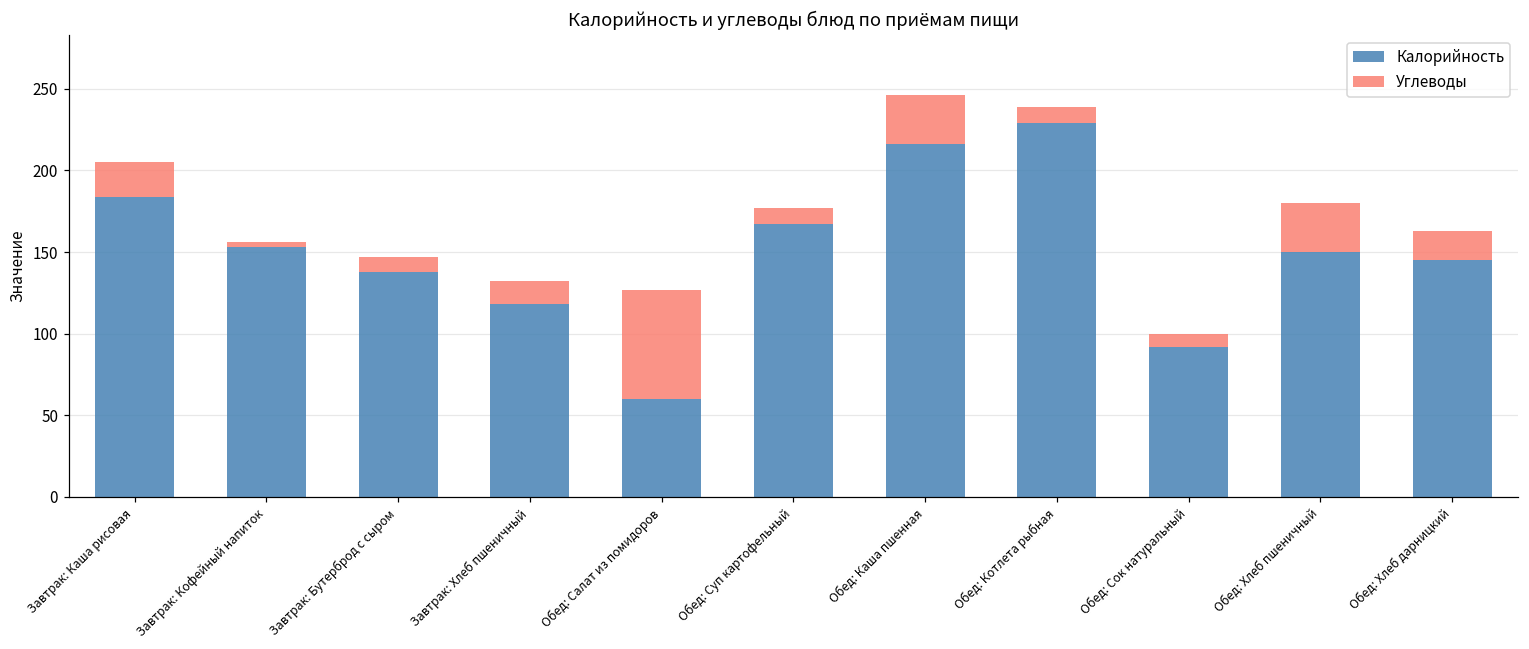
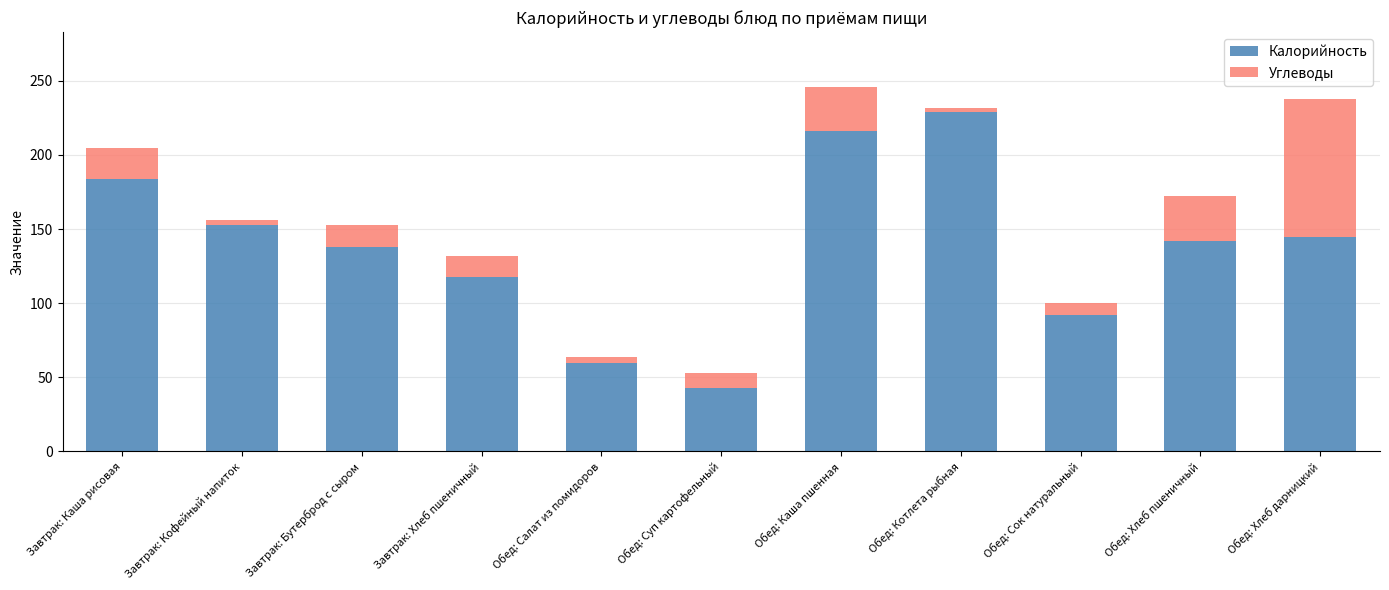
Углеводы, Завтрак: Бутерброд с сыром: 9 -> 15
Углеводы, Обед: Салат из помидоров: 67 -> 4
Калорийность, Обед: Суп картофельный: 167 -> 43
Углеводы, Обед: Котлета рыбная: 10 -> 3
Калорийность, Обед: Хлеб пшеничный: 150 -> 142
Углеводы, Обед: Хлеб дарницкий: 18 -> 93
